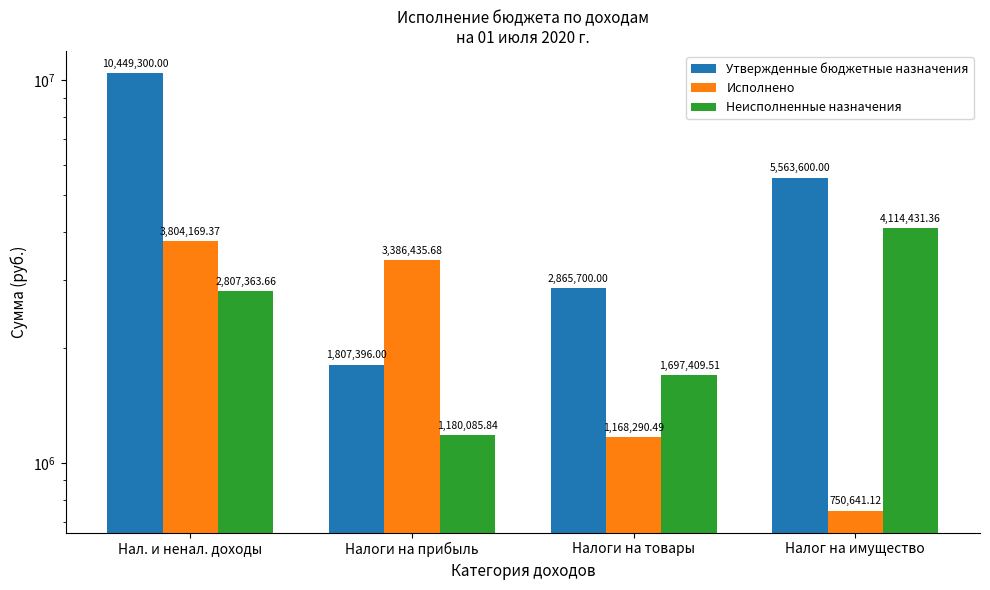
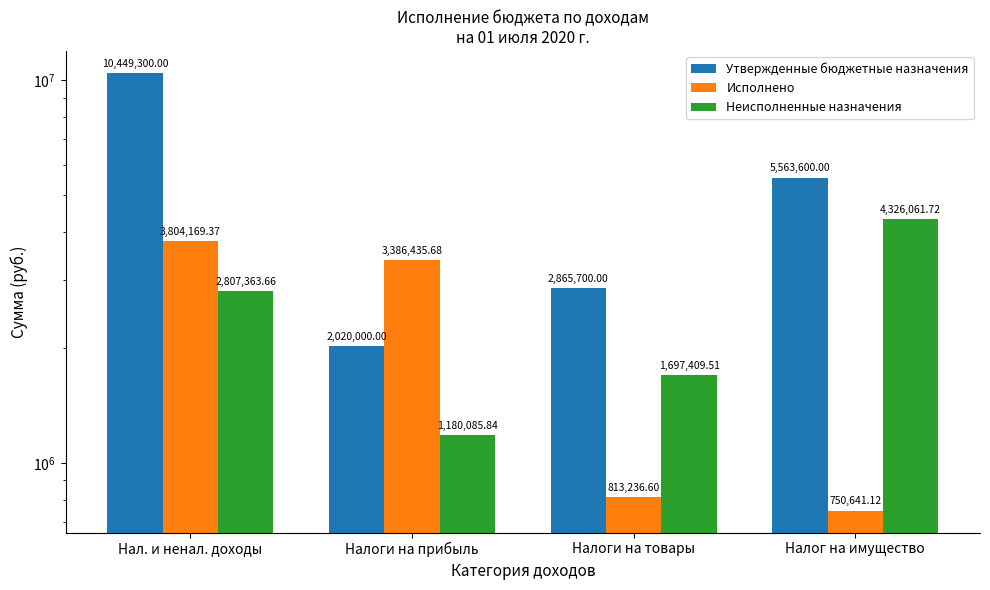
Утвержденные бюджетные назначения, Налоги на прибыль: 1,807,396.00 -> 2,020,000.00
Исполнено, Налоги на товары: 1,168,290.49 -> 813,236.60
Неисполненные назначения, Налог на имущество: 4,114,431.36 -> 4,326,061.72
